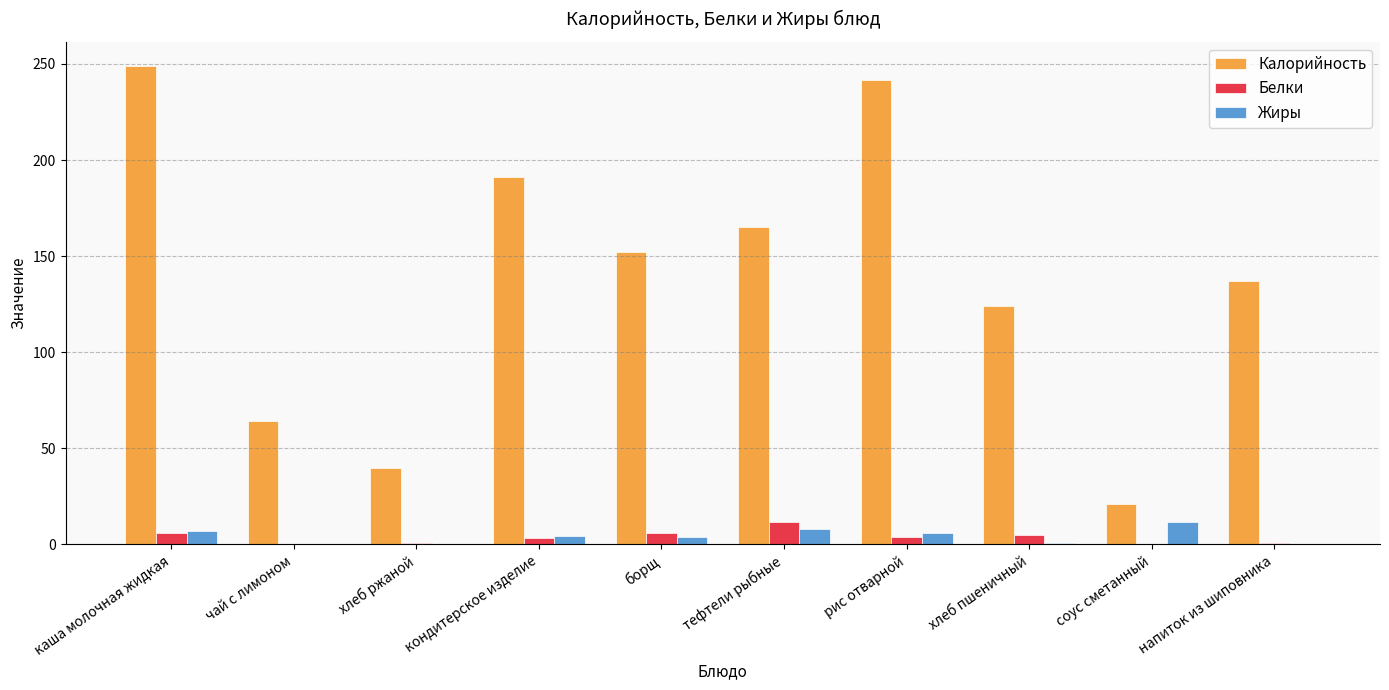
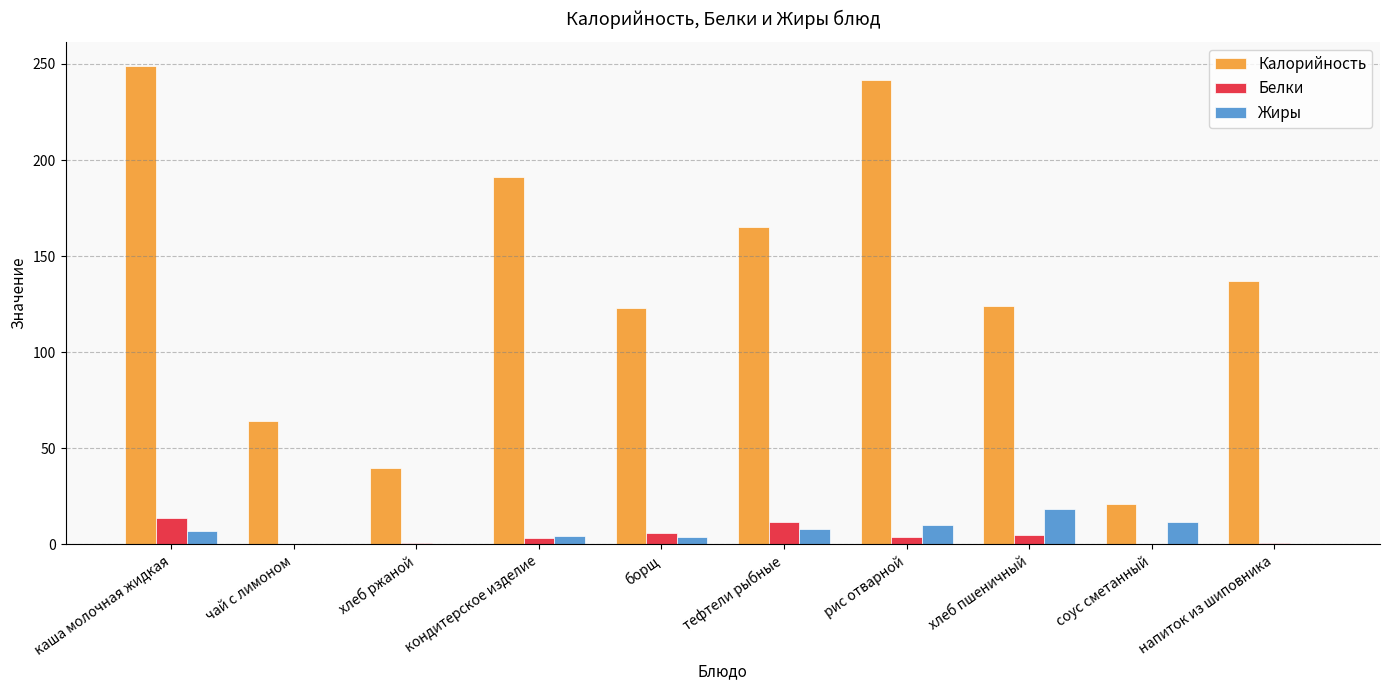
Белки, каша молочная жидкая: 6 -> 14
Калорийность, борщ: 152 -> 123
Жиры, рис отварной: 6 -> 10
Жиры, хлеб пшеничный: 1 -> 18
